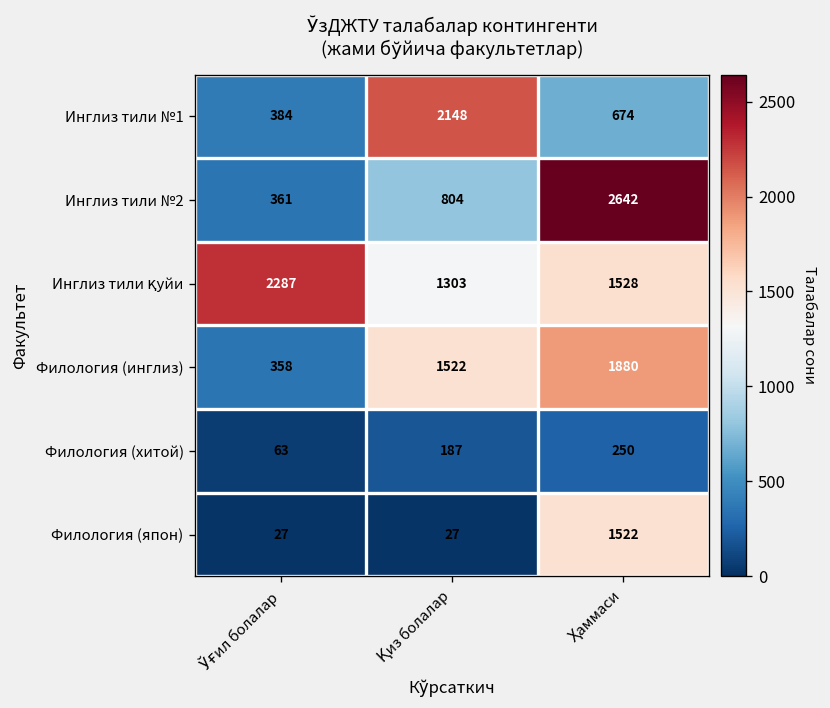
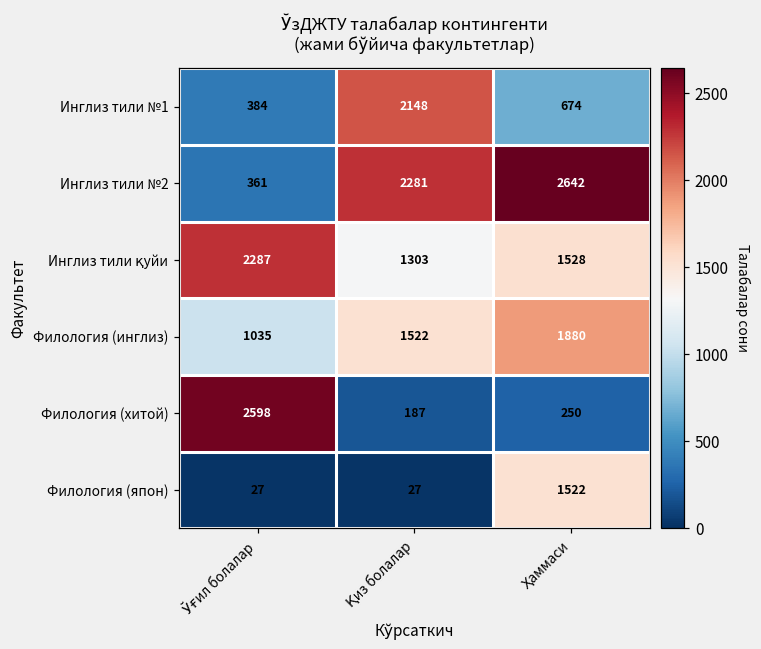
Инглиз тили №2, Қиз болалар: 804 -> 2281
Филология (инглиз), Ўғил болалар: 358 -> 1035
Филология (хитой), Ўғил болалар: 63 -> 2598
